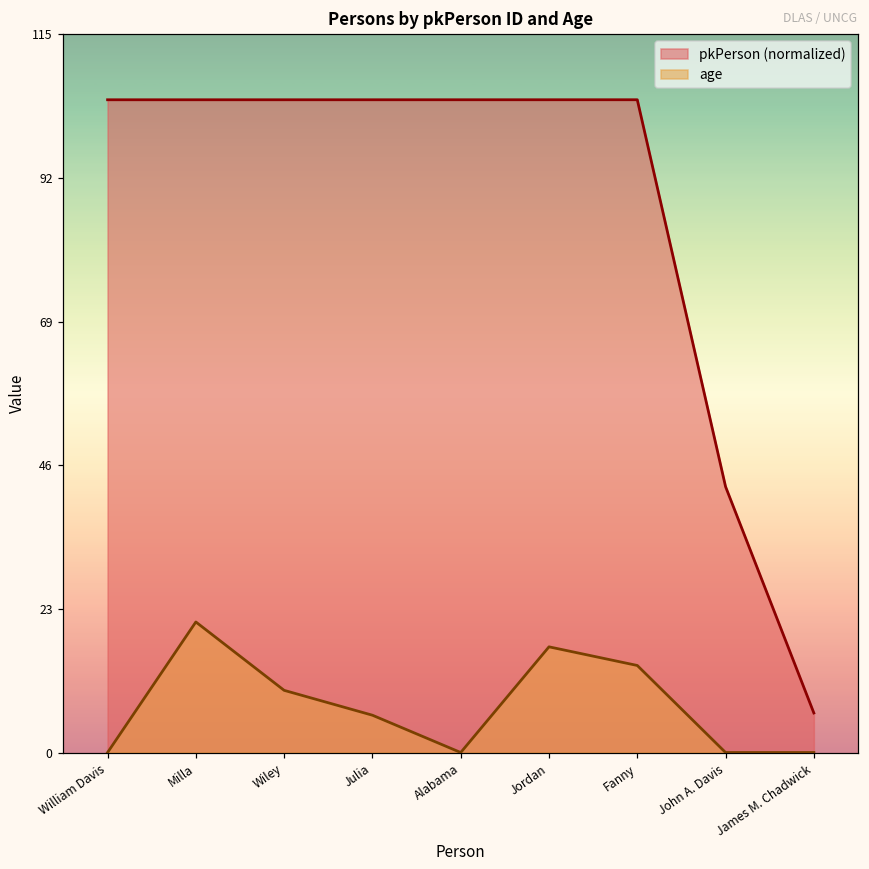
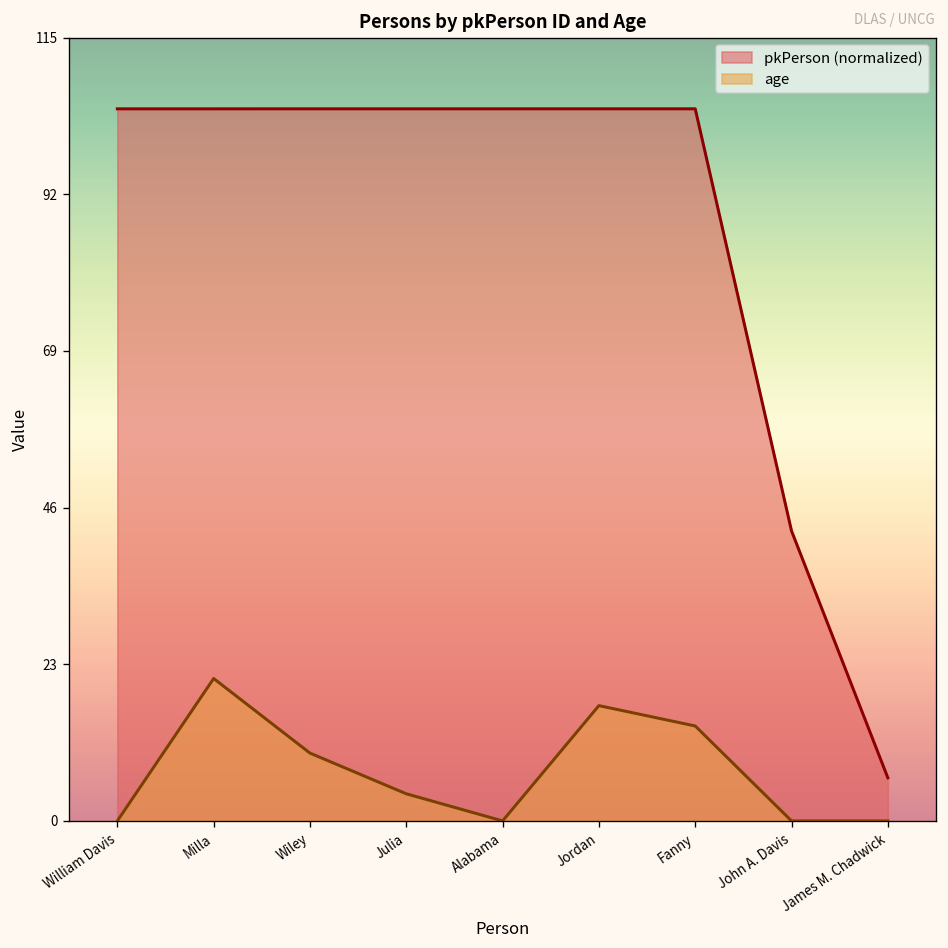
age, Julia: 6 -> 4
